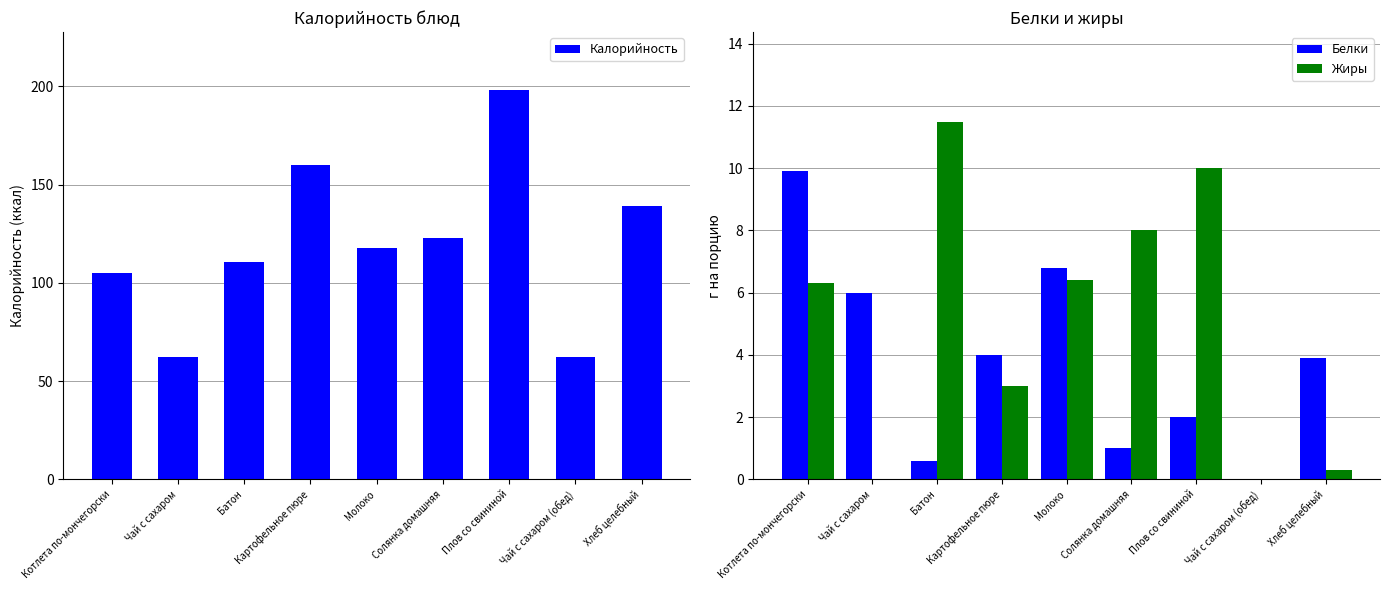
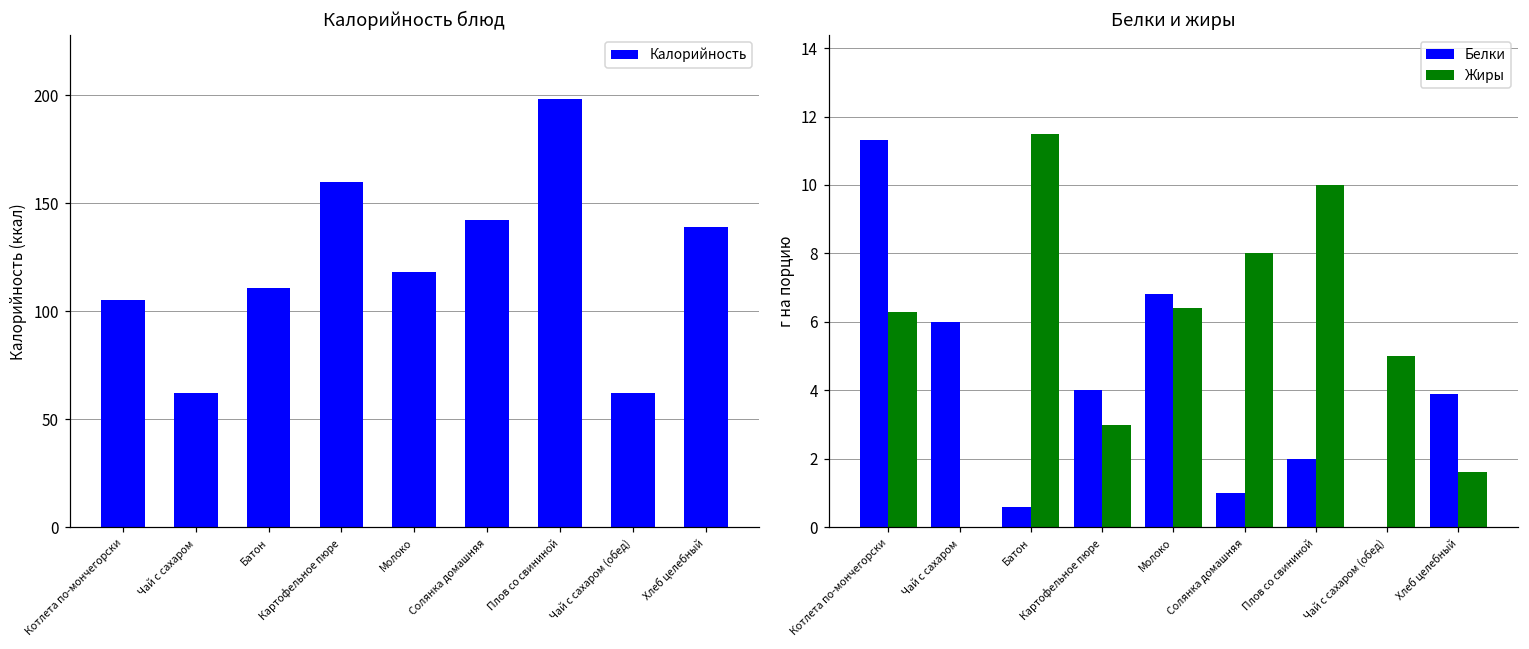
Калорийность блюд, Солянка домашняя: 123 -> 142
Белки и жиры, Белки, Котлета по-мончегорски: 9.9 -> 11.3
Белки и жиры, Жиры, Чай с сахаром (обед): 0 -> 5
Белки и жиры, Жиры, Хлеб целебный: 0.3 -> 1.6
